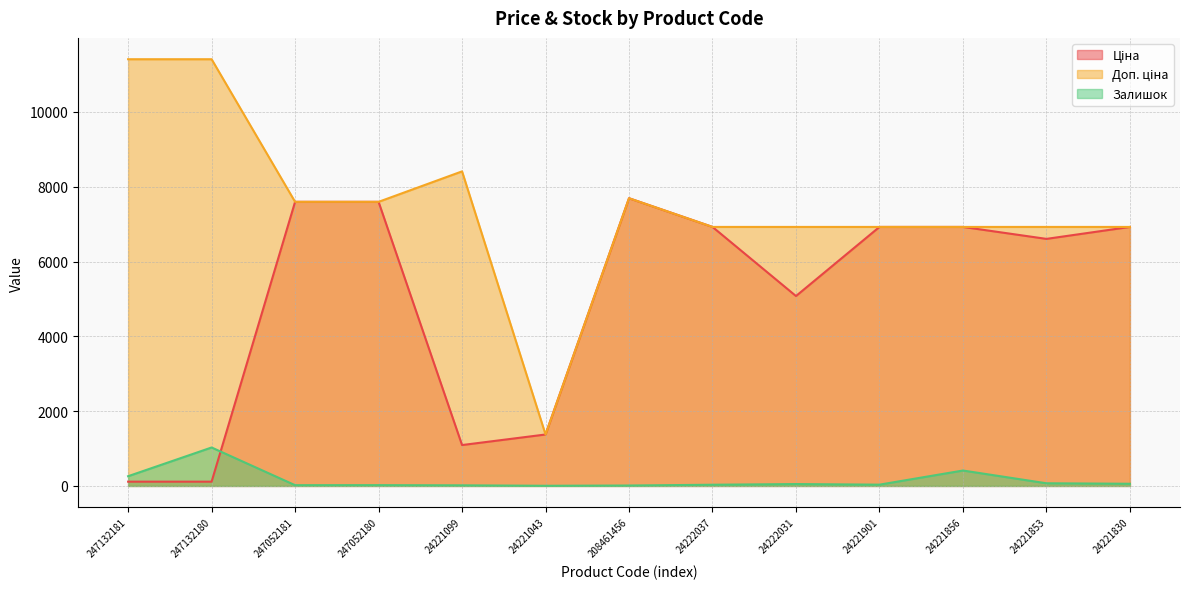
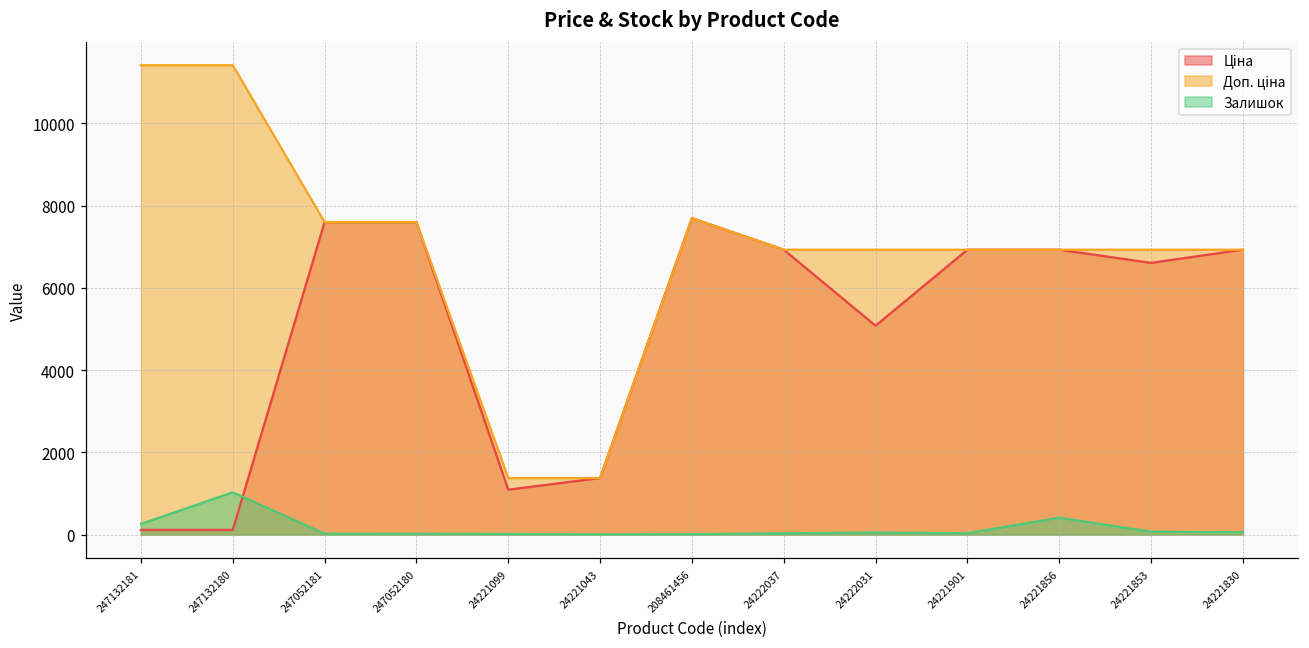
Доп. ціна, 24221099: 8400 -> 1400
